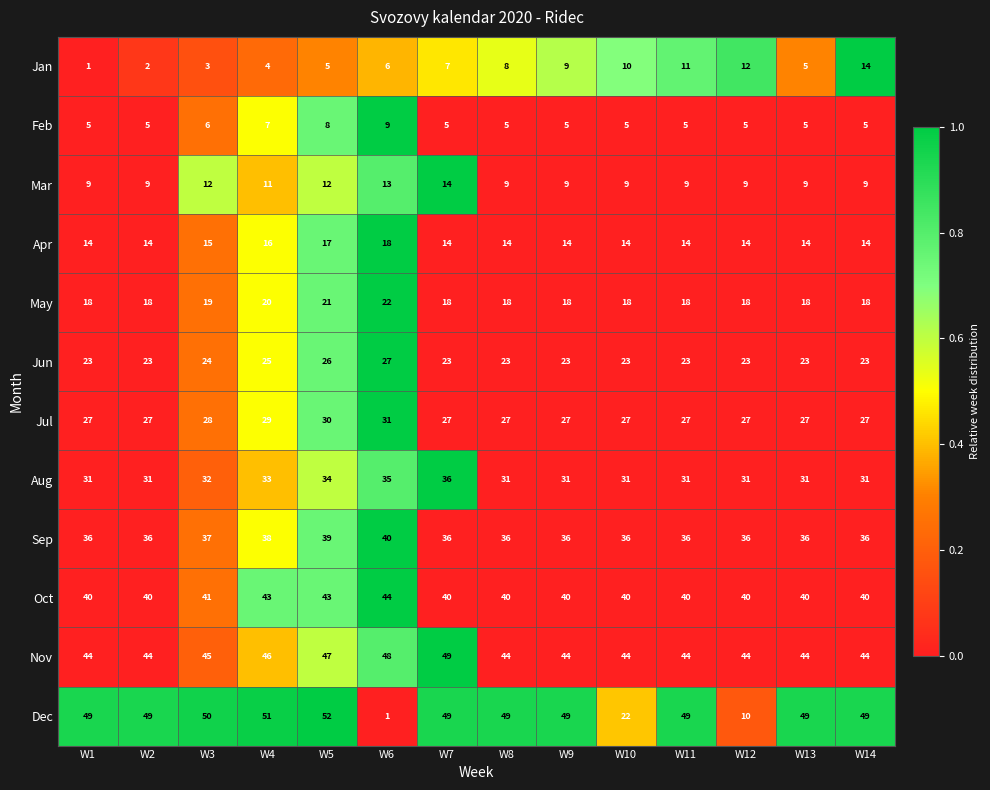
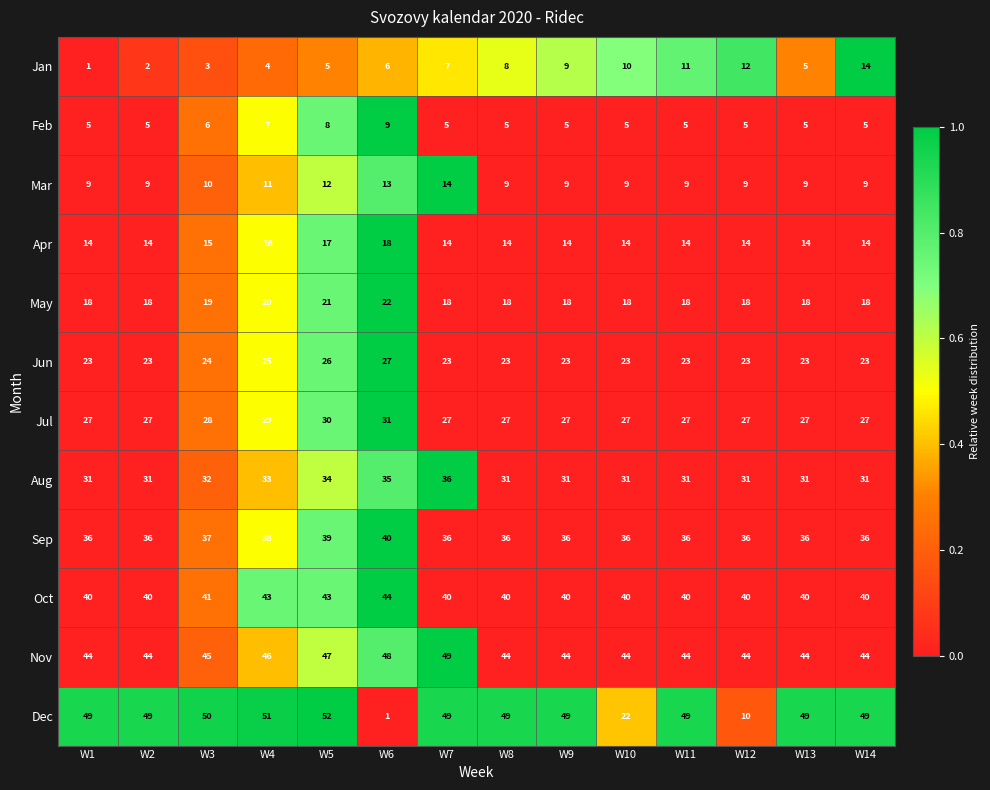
Mar, W3: 12 -> 10
